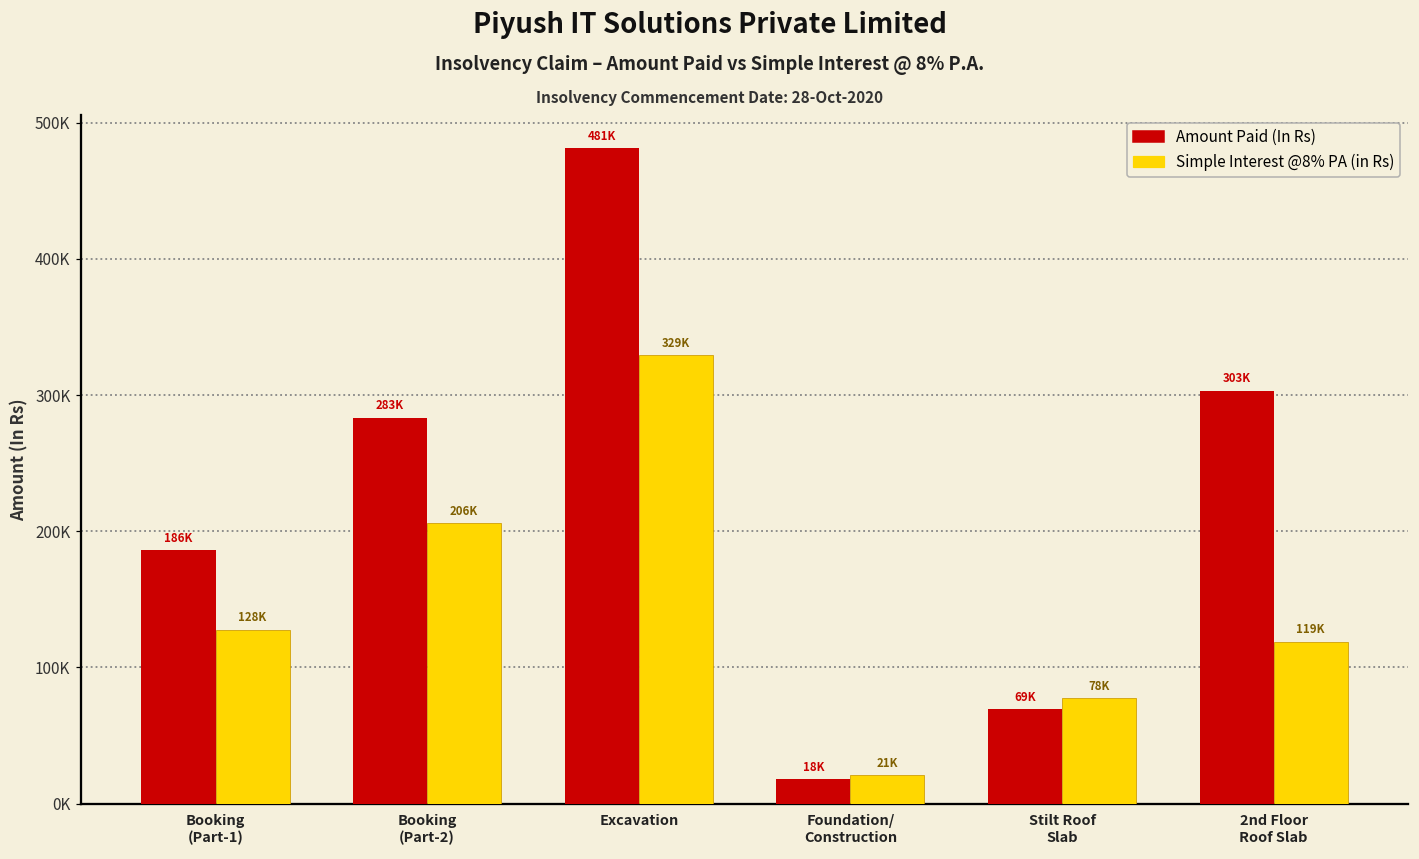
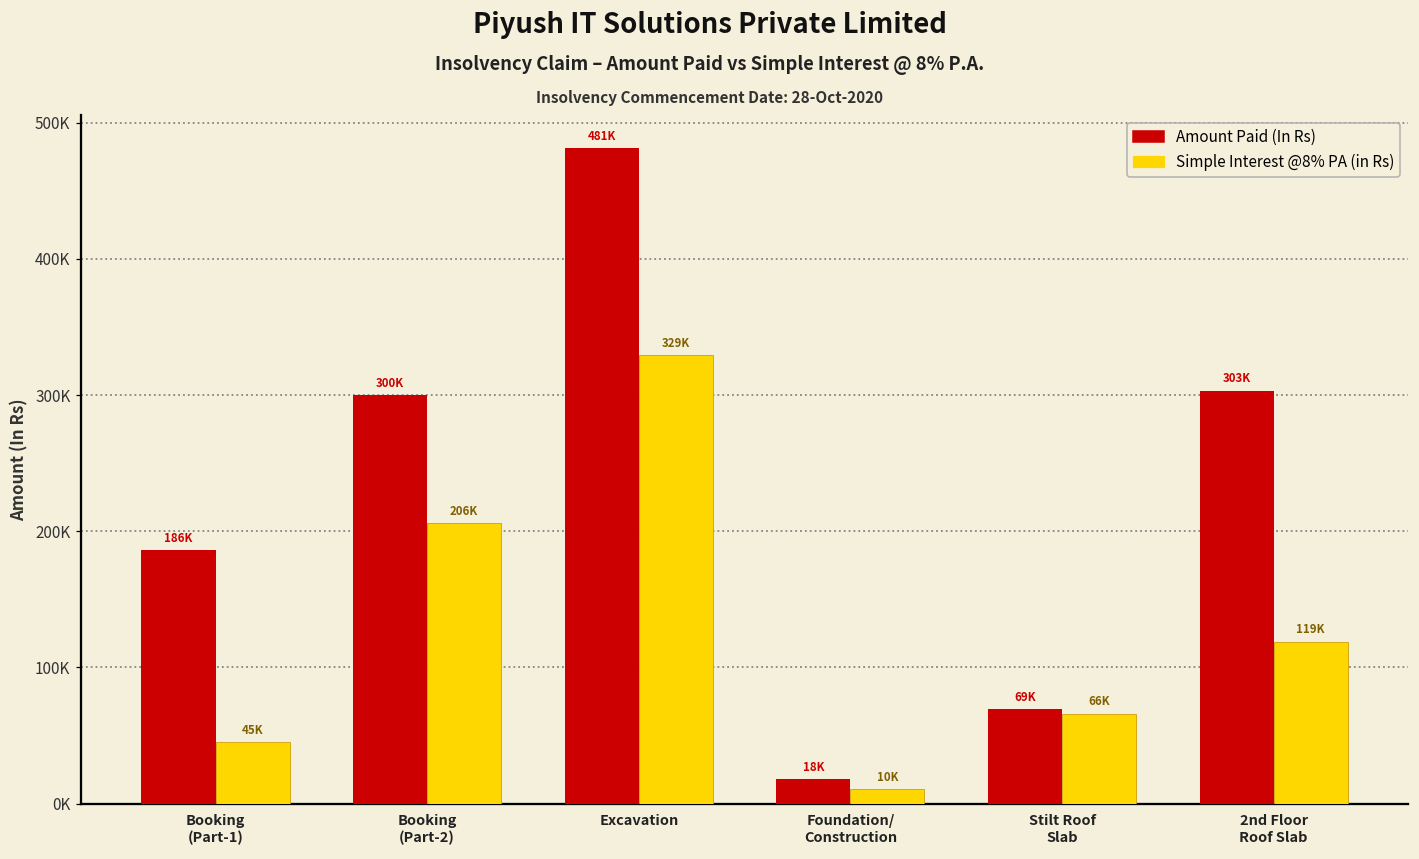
Simple Interest @8% PA (in Rs), Booking (Part-1): 128K -> 45K
Amount Paid (In Rs), Booking (Part-2): 283K -> 300K
Simple Interest @8% PA (in Rs), Foundation/ Construction: 21K -> 10K
Simple Interest @8% PA (in Rs), Stilt Roof Slab: 78K -> 66K
